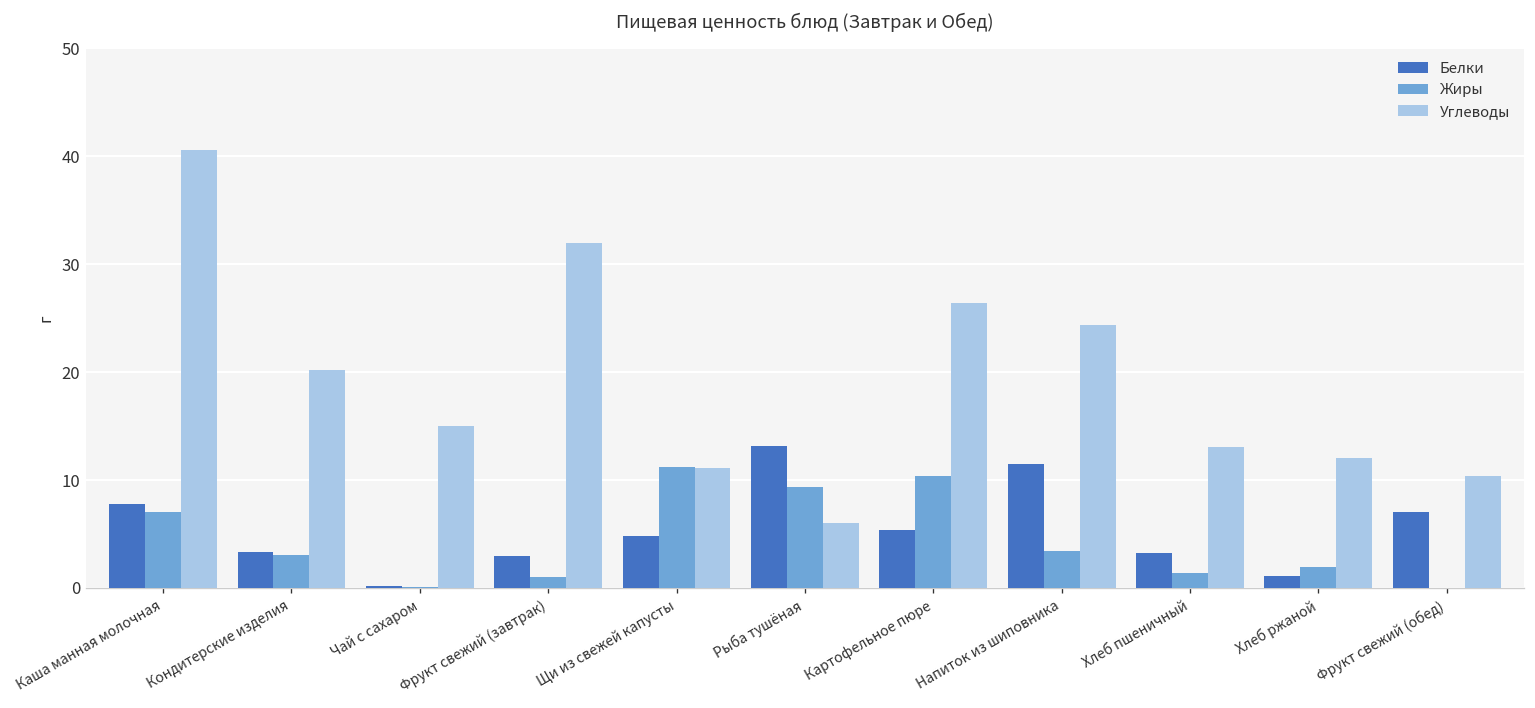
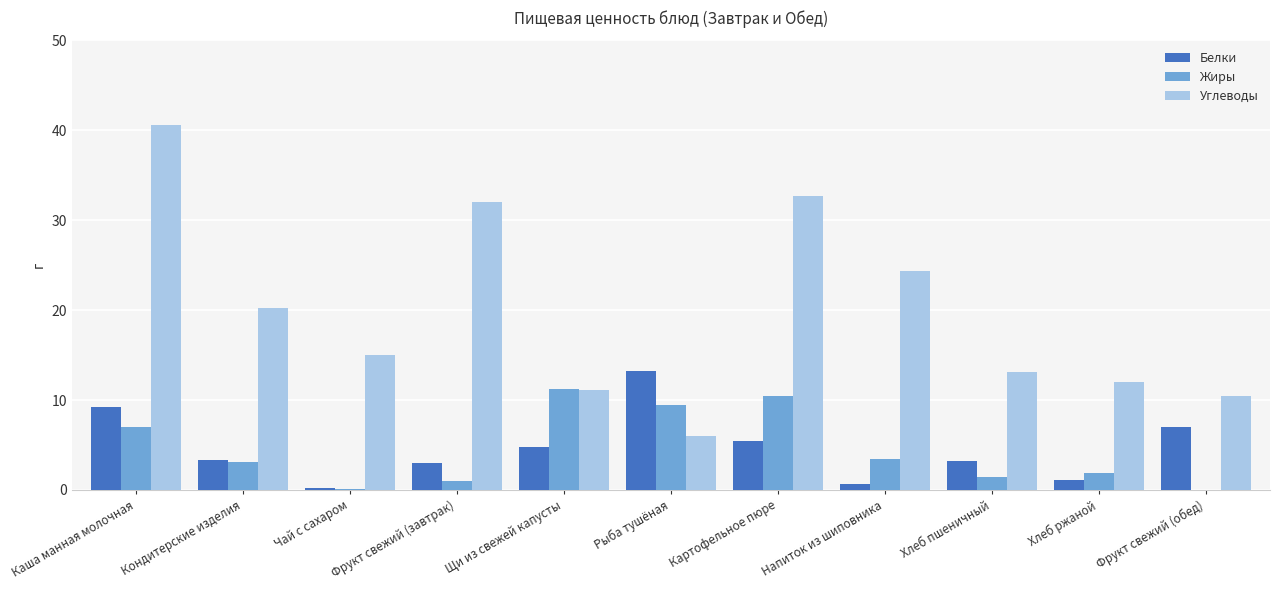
Белки, Каша манная молочная: 8 -> 9
Углеводы, Картофельное пюре: 26 -> 33
Белки, Напиток из шиповника: 12 -> 1
